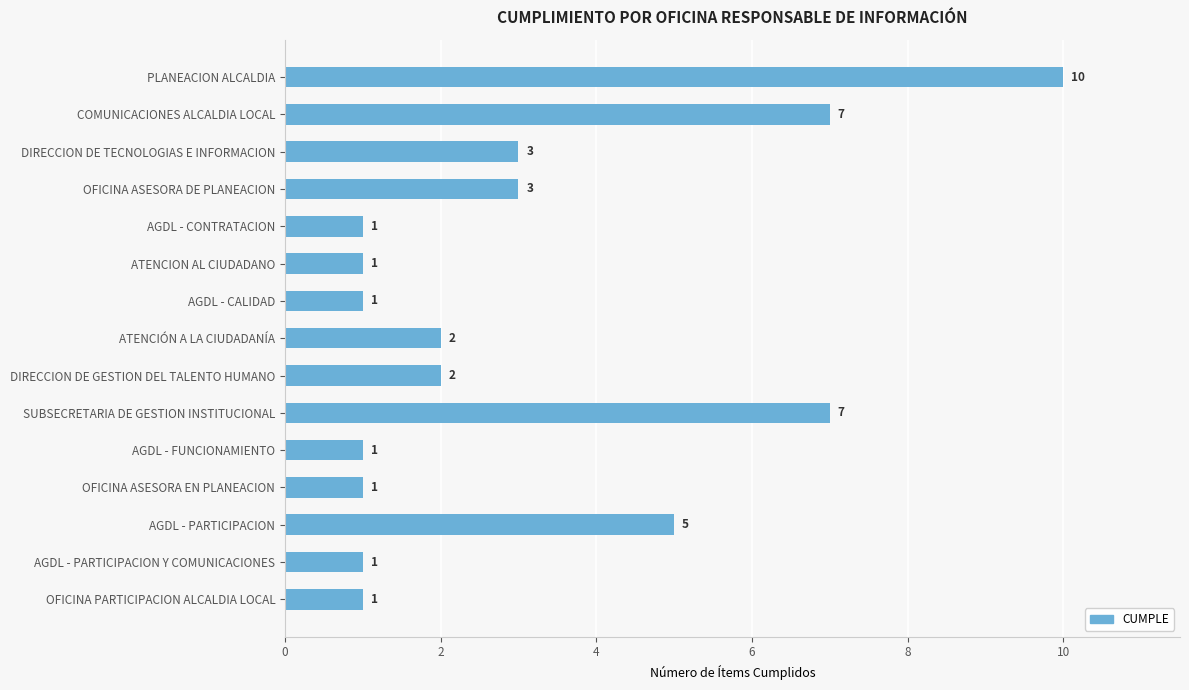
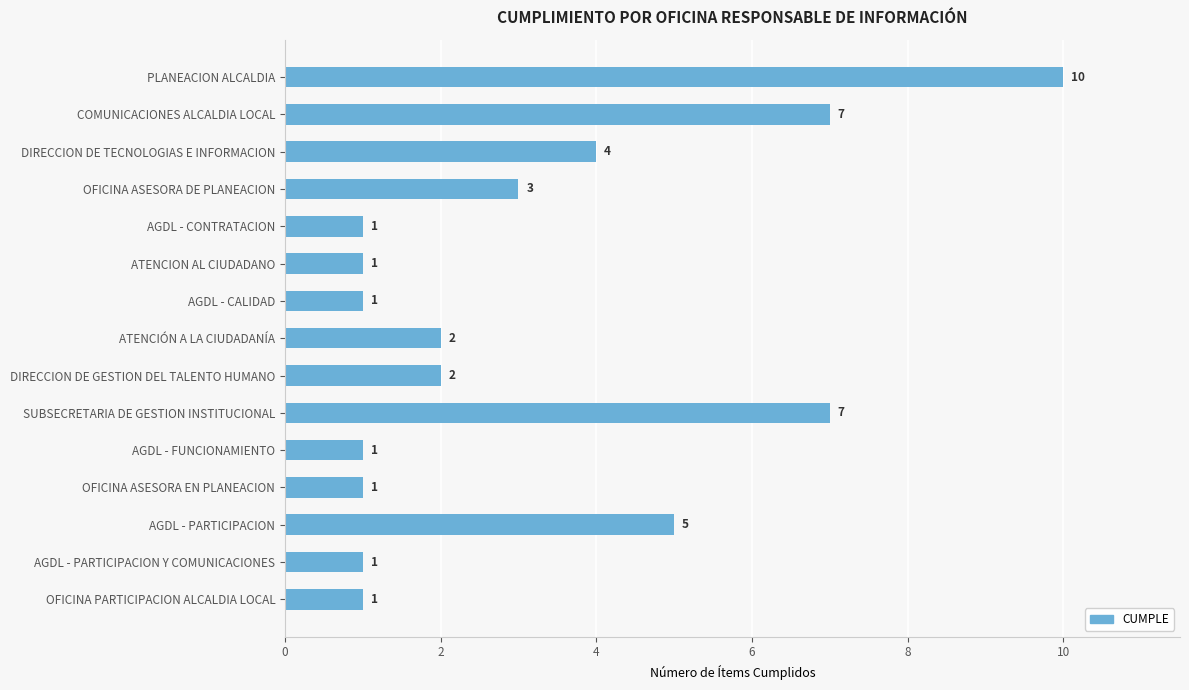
DIRECCION DE TECNOLOGIAS E INFORMACION: 3 -> 4
